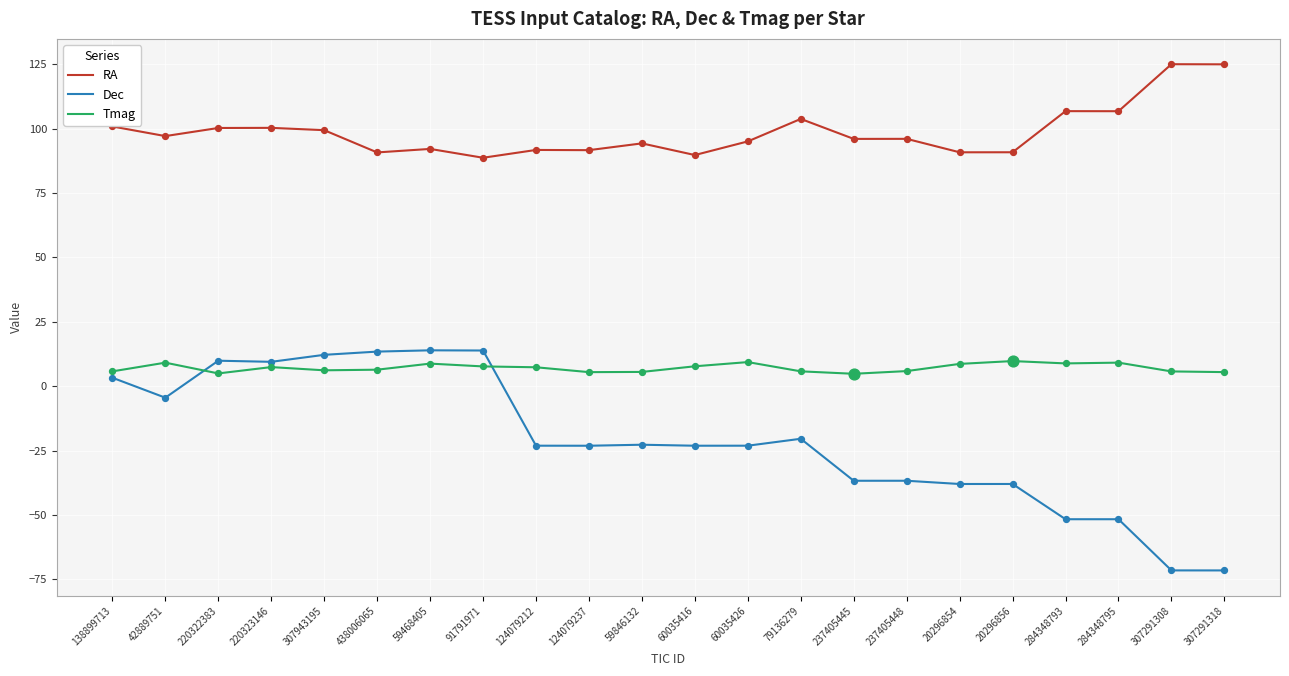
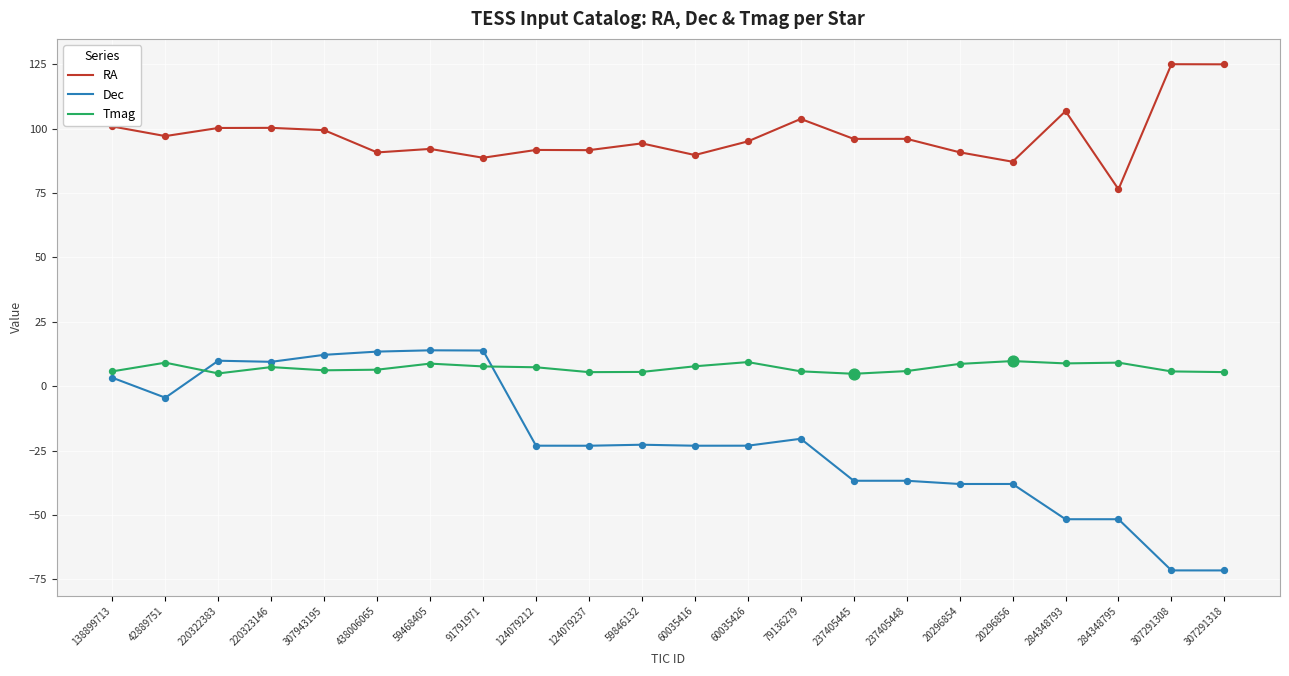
RA, 20296856: 91 -> 87
RA, 284348795: 107 -> 76
